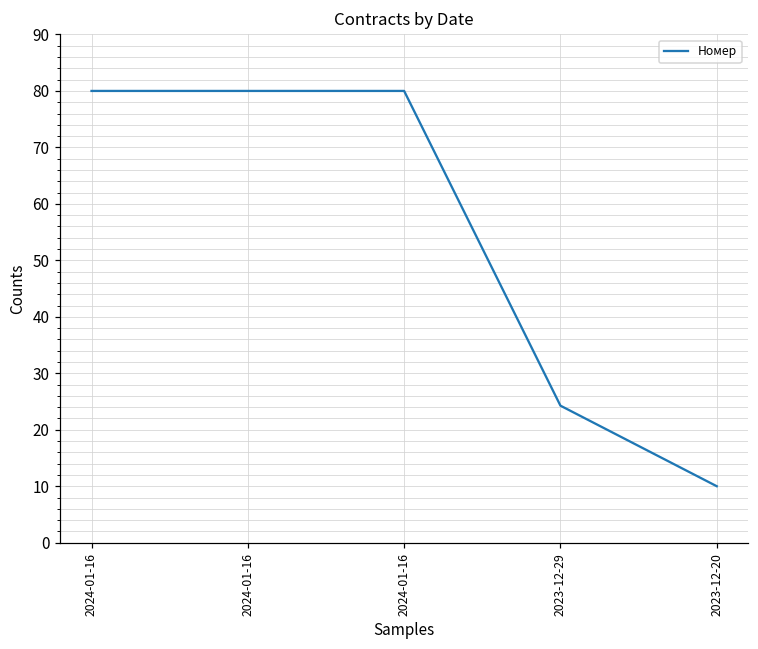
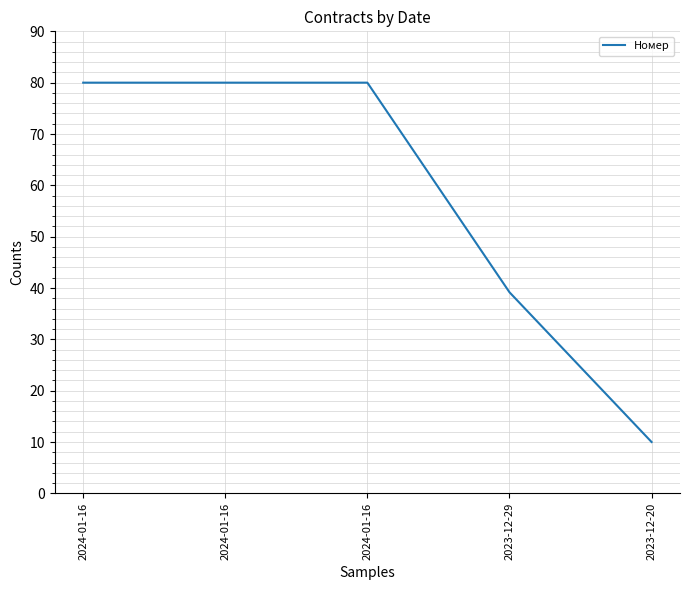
2023-12-29: 24 -> 39
